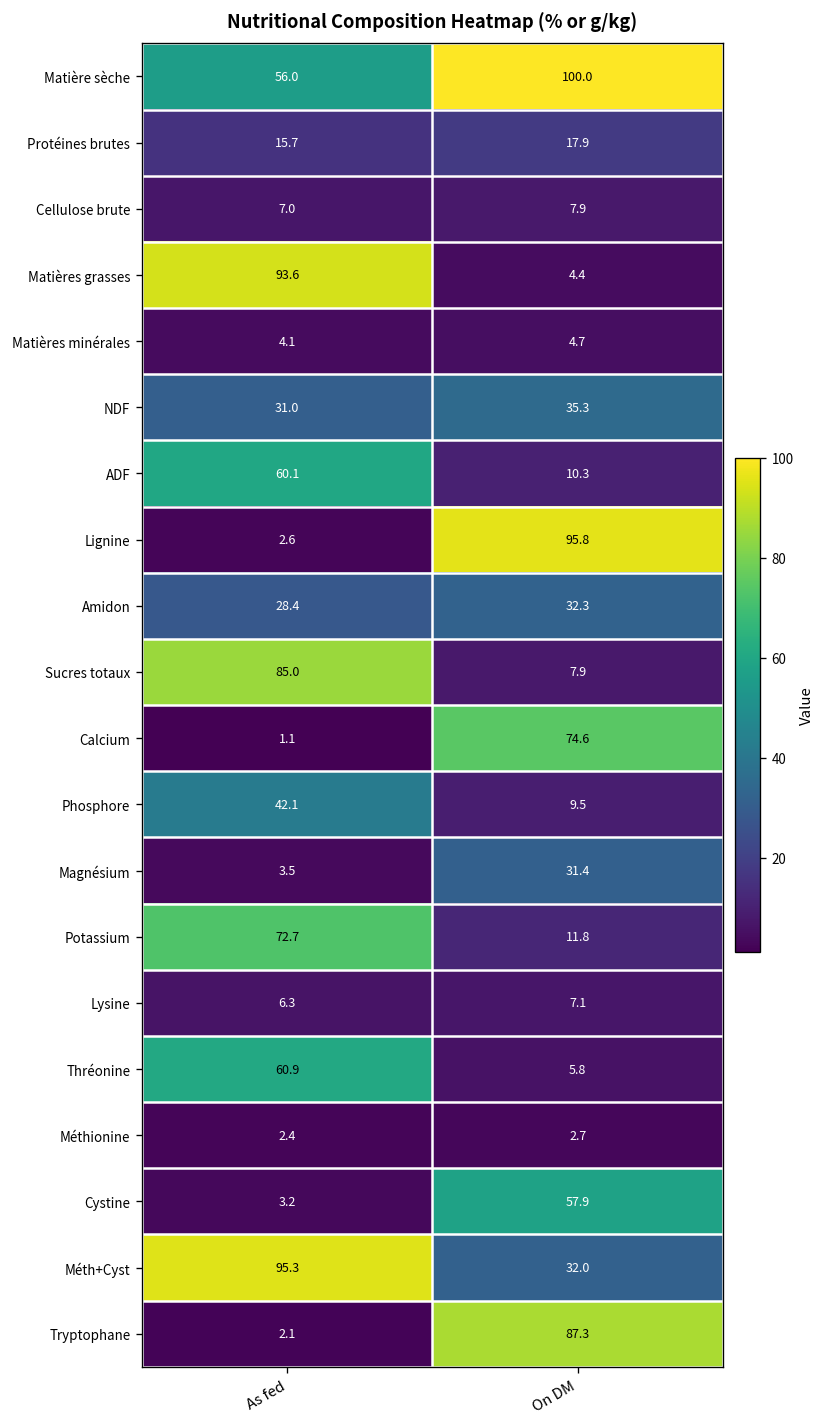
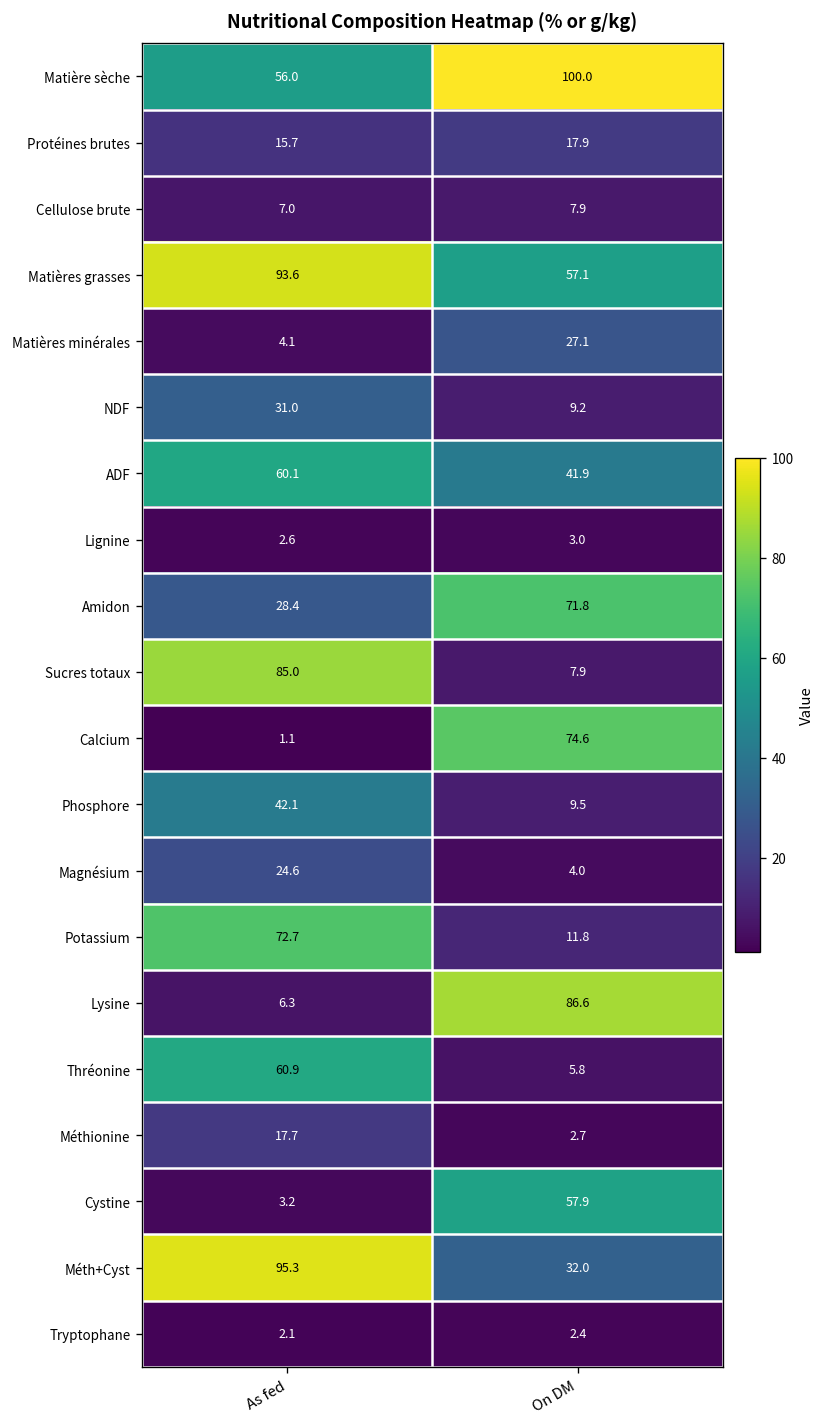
Matières grasses, On DM: 4.4 -> 57.1
Matières minérales, On DM: 4.7 -> 27.1
NDF, On DM: 35.3 -> 9.2
ADF, On DM: 10.3 -> 41.9
Lignine, On DM: 95.8 -> 3.0
Amidon, On DM: 32.3 -> 71.8
Magnésium, As fed: 3.5 -> 24.6
Magnésium, On DM: 31.4 -> 4.0
Lysine, On DM: 7.1 -> 86.6
Méthionine, As fed: 2.4 -> 17.7
Tryptophane, On DM: 87.3 -> 2.4
